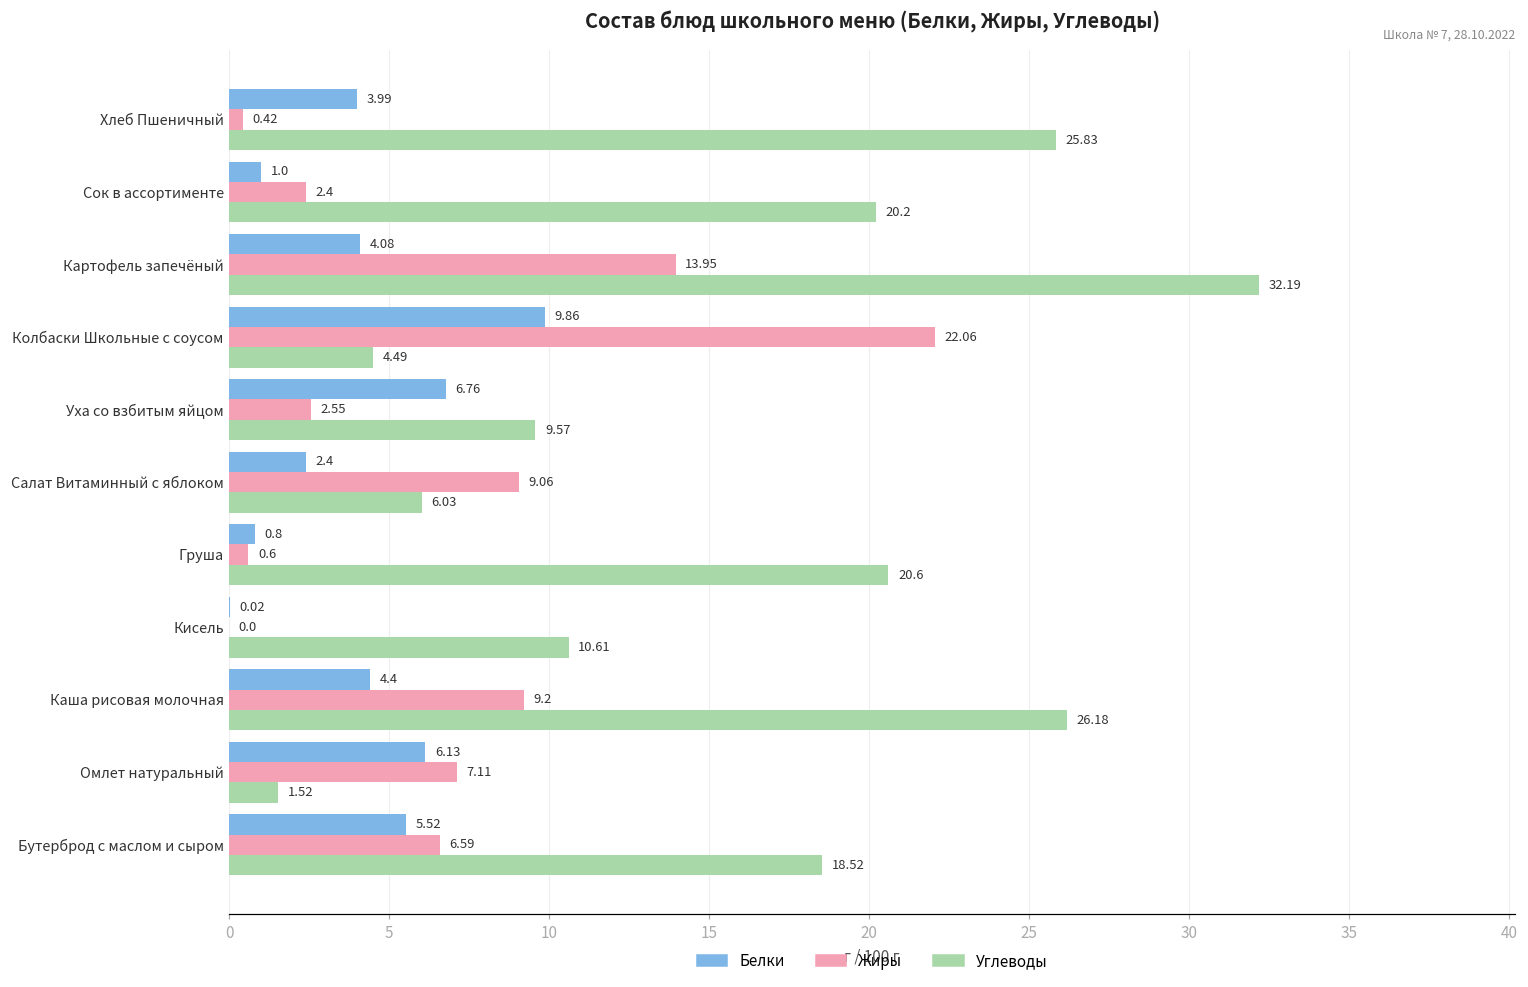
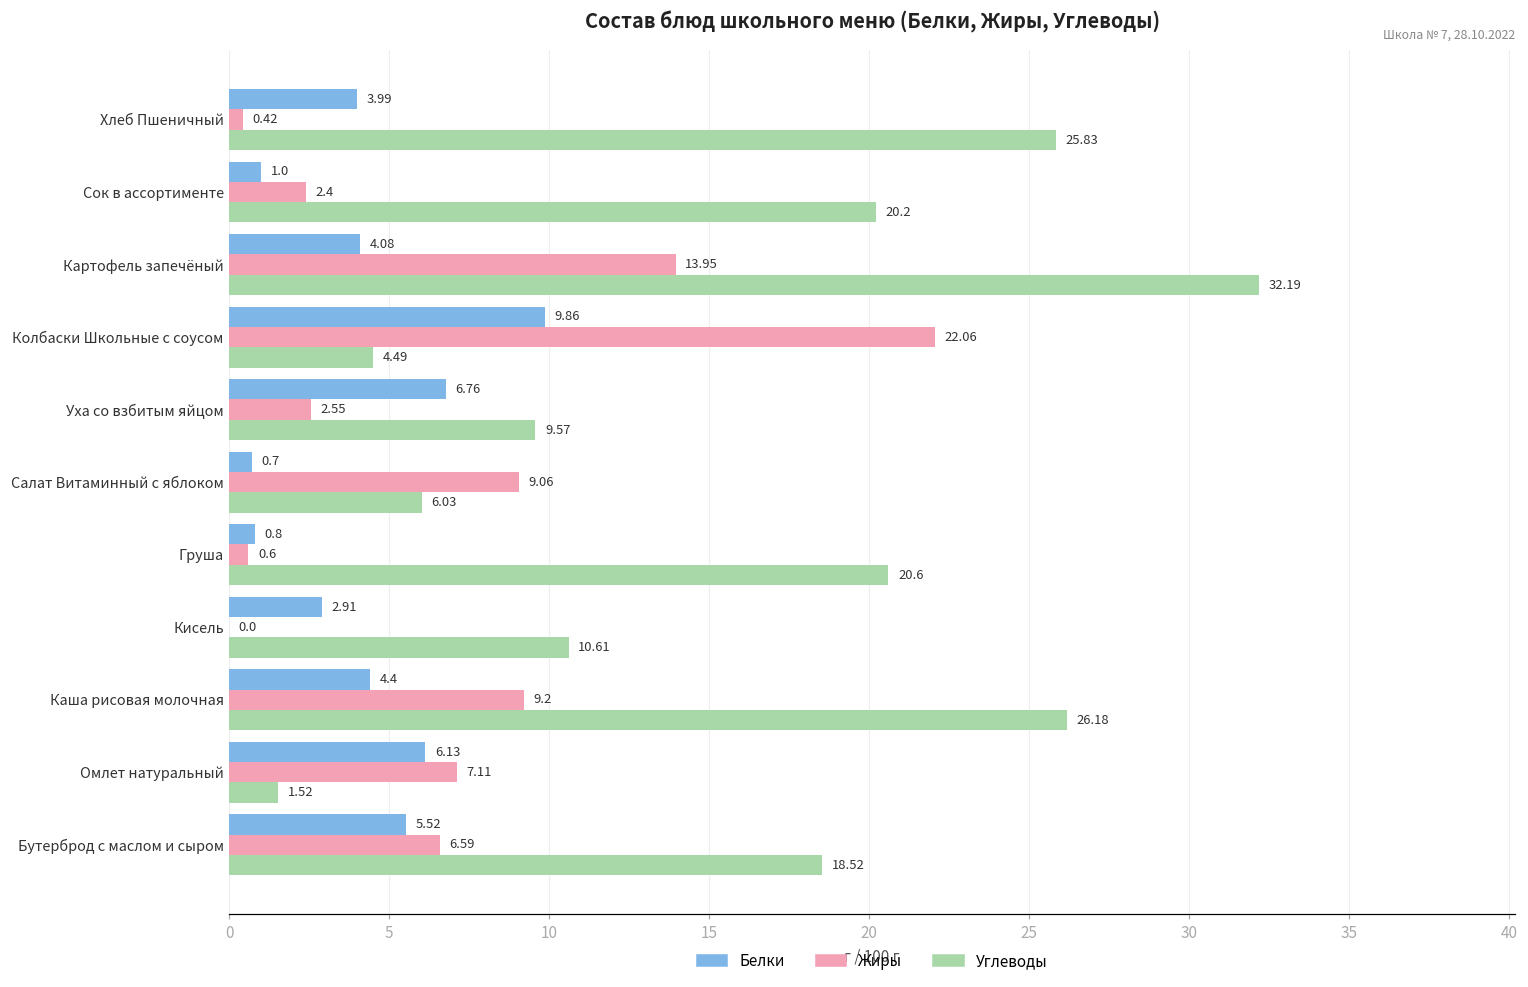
Белки, Салат Витаминный с яблоком: 2.4 -> 0.7
Белки, Кисель: 0.02 -> 2.91
